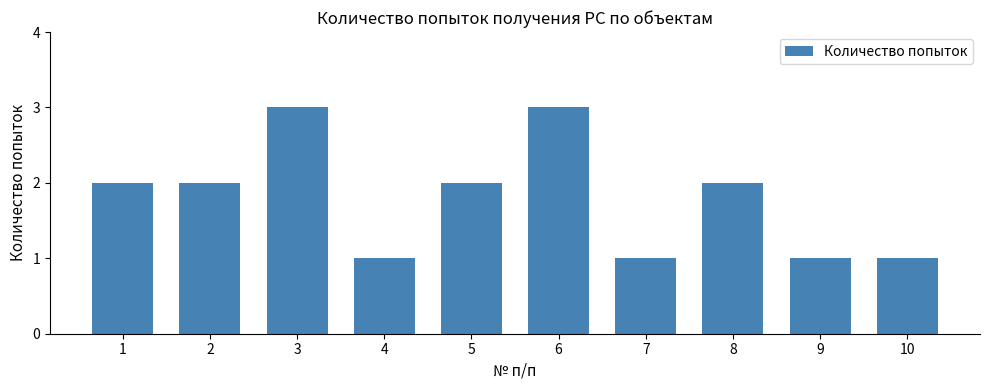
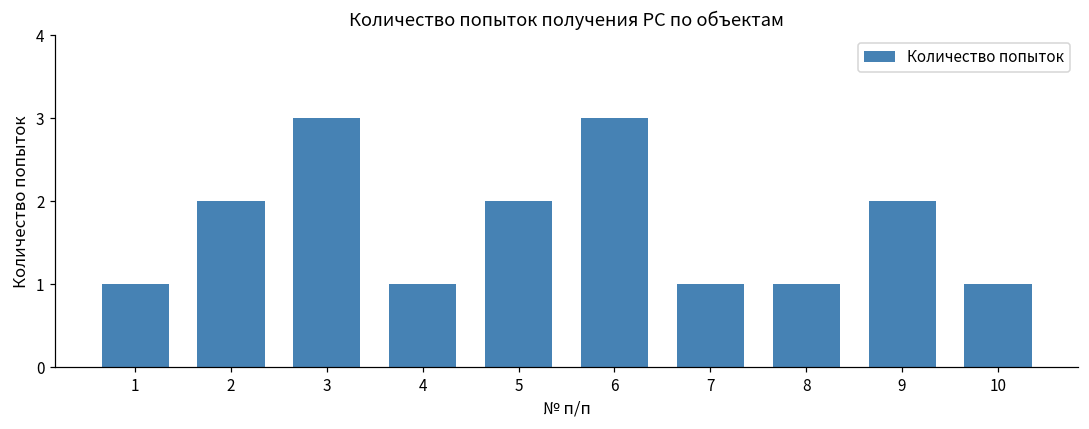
1: 2 -> 1
8: 2 -> 1
9: 1 -> 2
